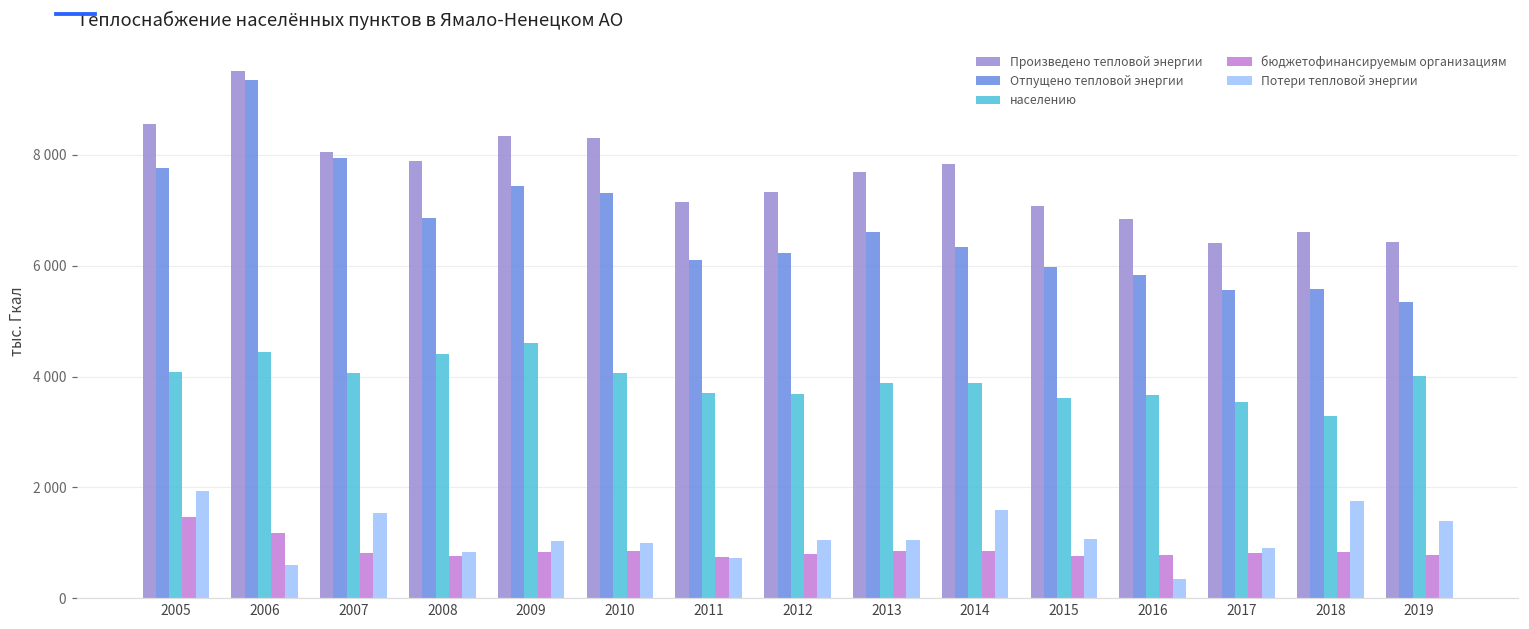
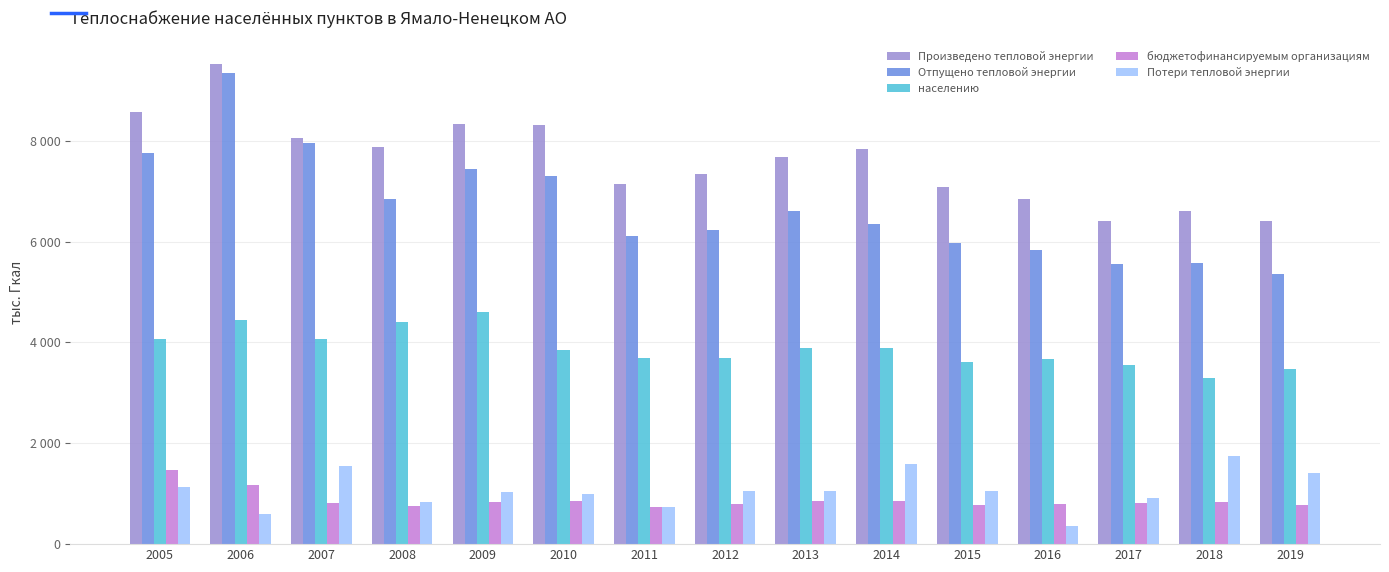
Потери тепловой энергии, 2005: 1900 -> 1100
населению, 2010: 4100 -> 3800
населению, 2019: 4000 -> 3500
